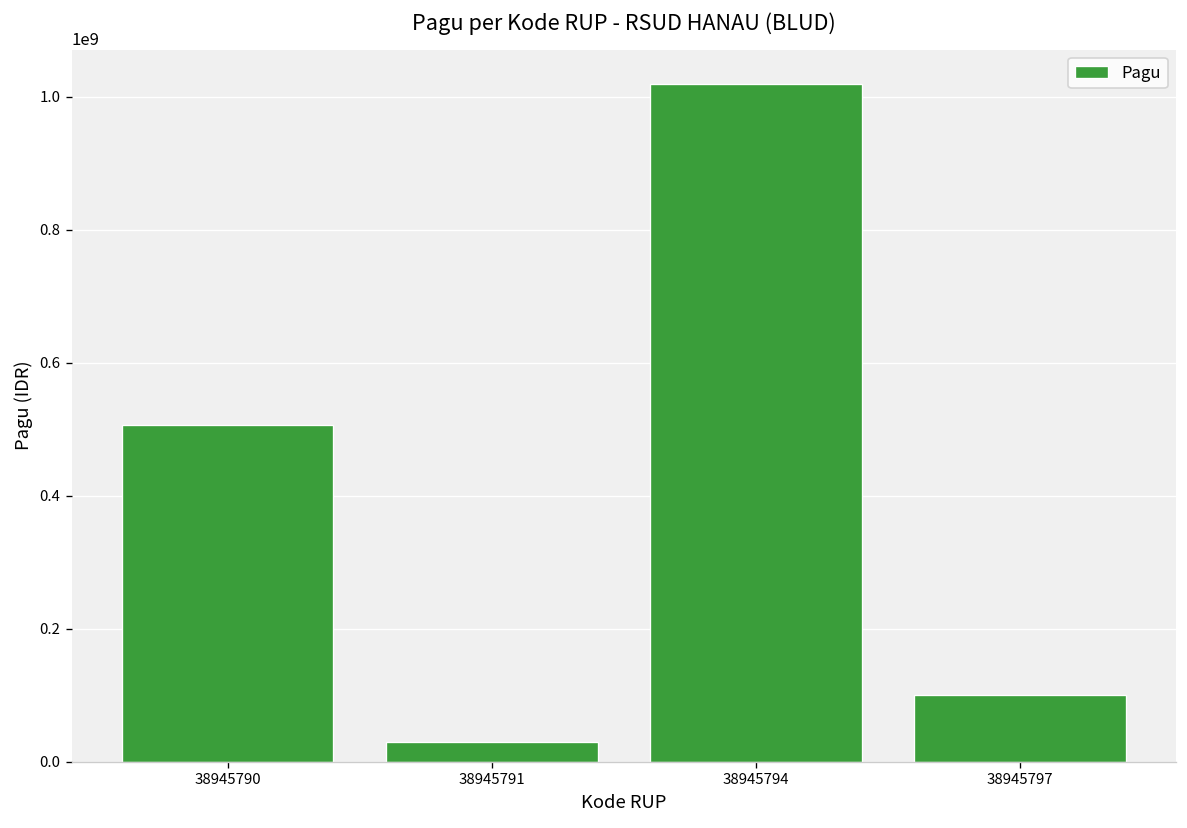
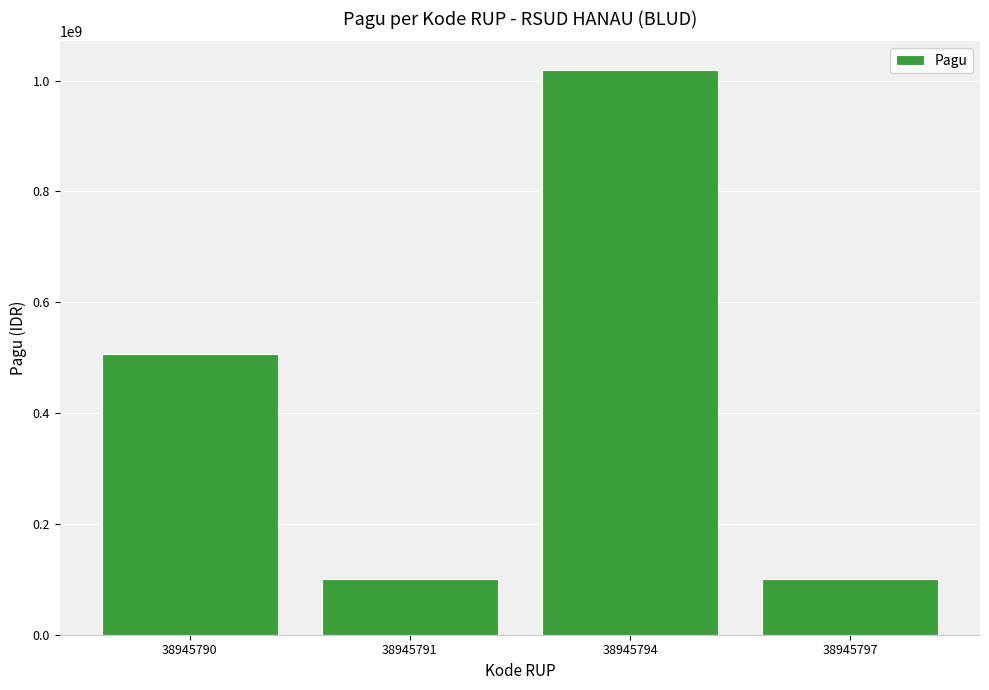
38945791: 30000000 -> 100000000
